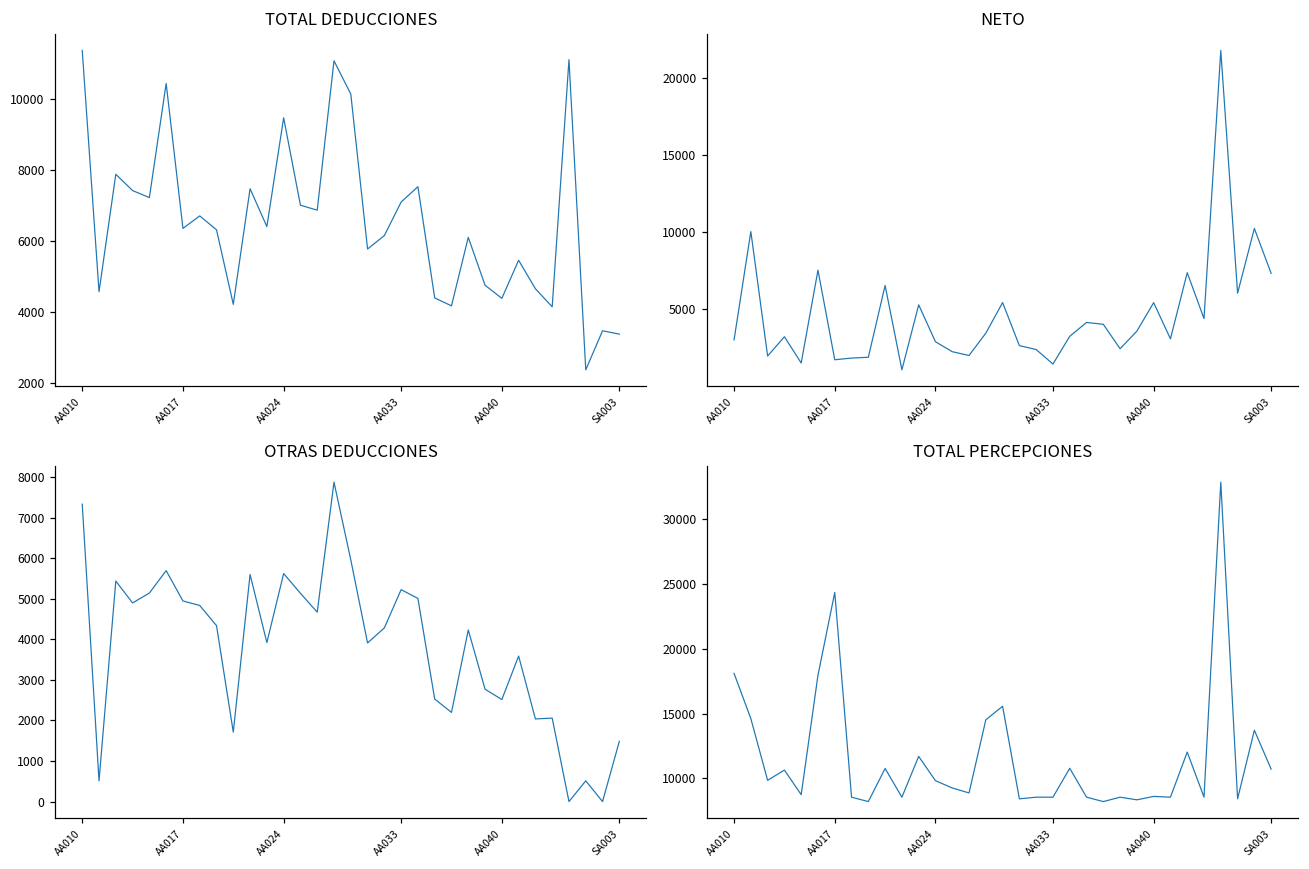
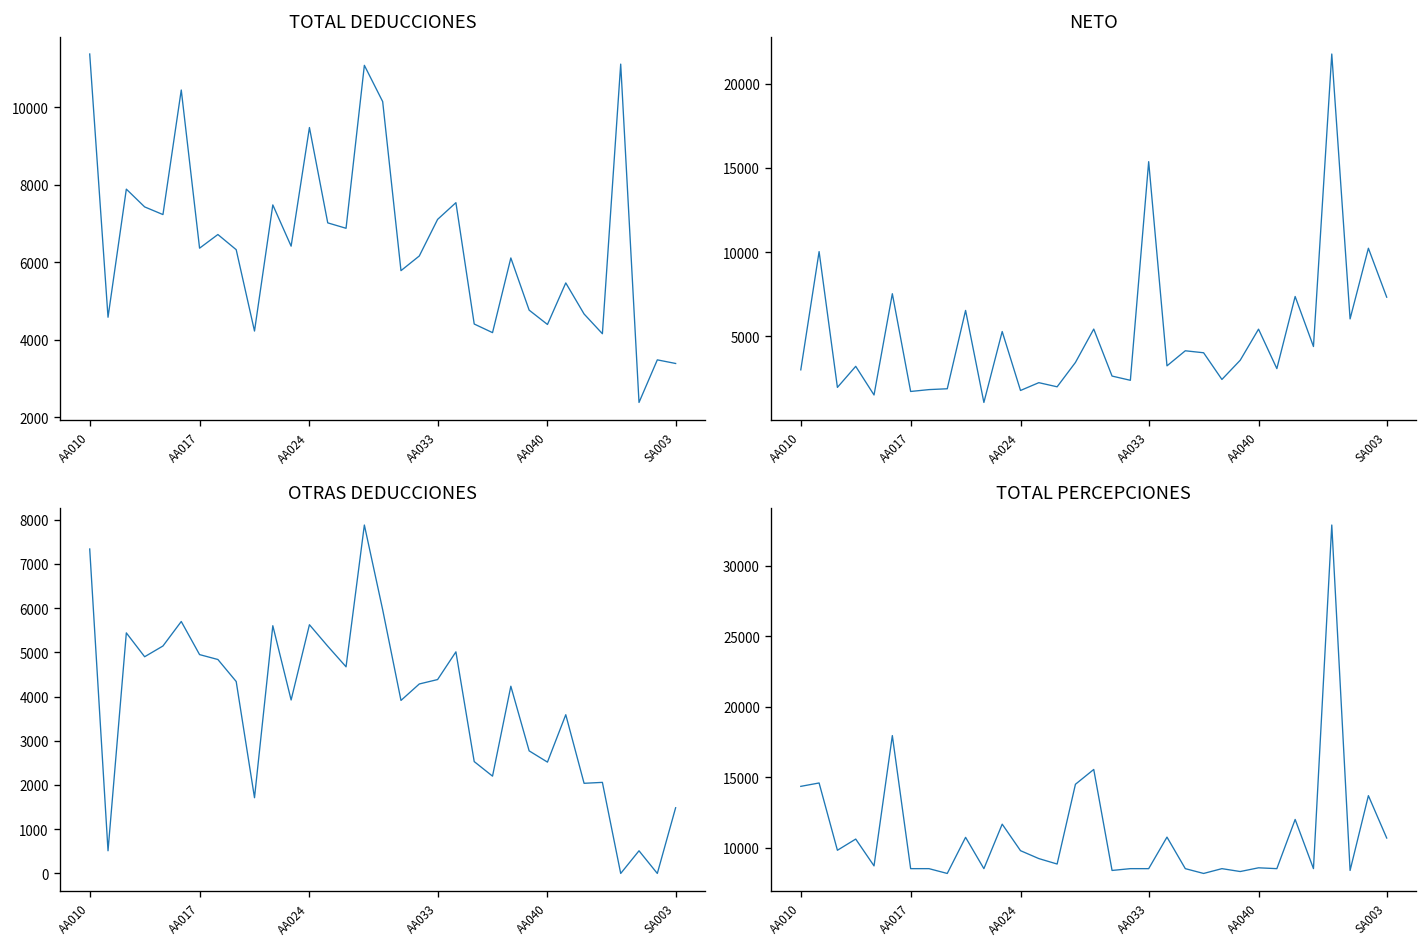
NETO, AA024: 2900 -> 1800
NETO, AA033: 1400 -> 15400
OTRAS DEDUCCIONES, AA033: 5200 -> 4400
TOTAL PERCEPCIONES, AA010: 18100 -> 14400
TOTAL PERCEPCIONES, AA017: 24400 -> 8500
